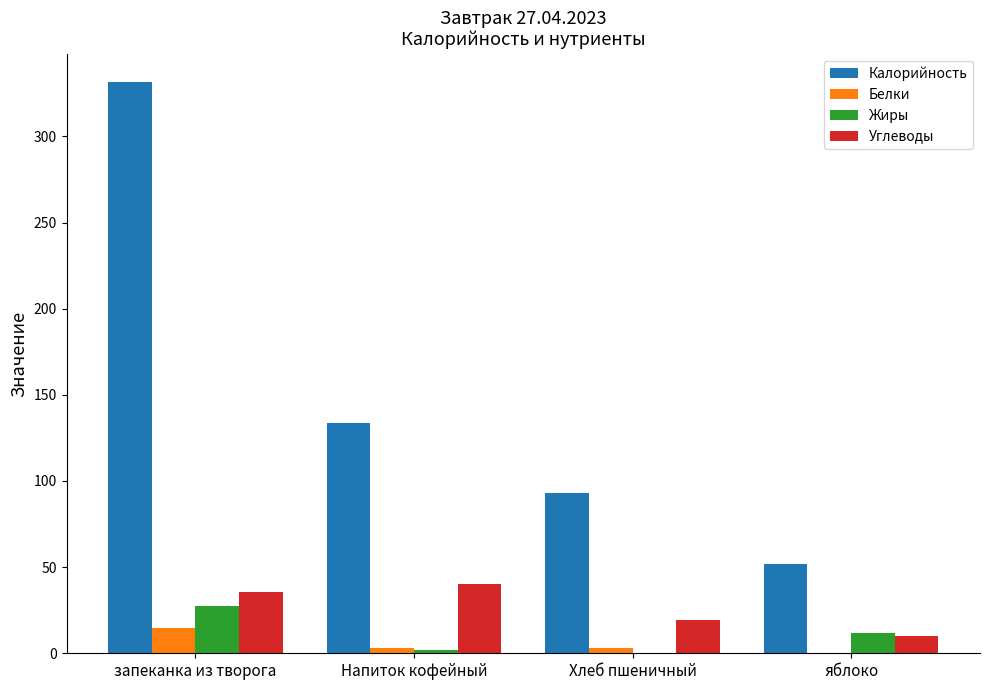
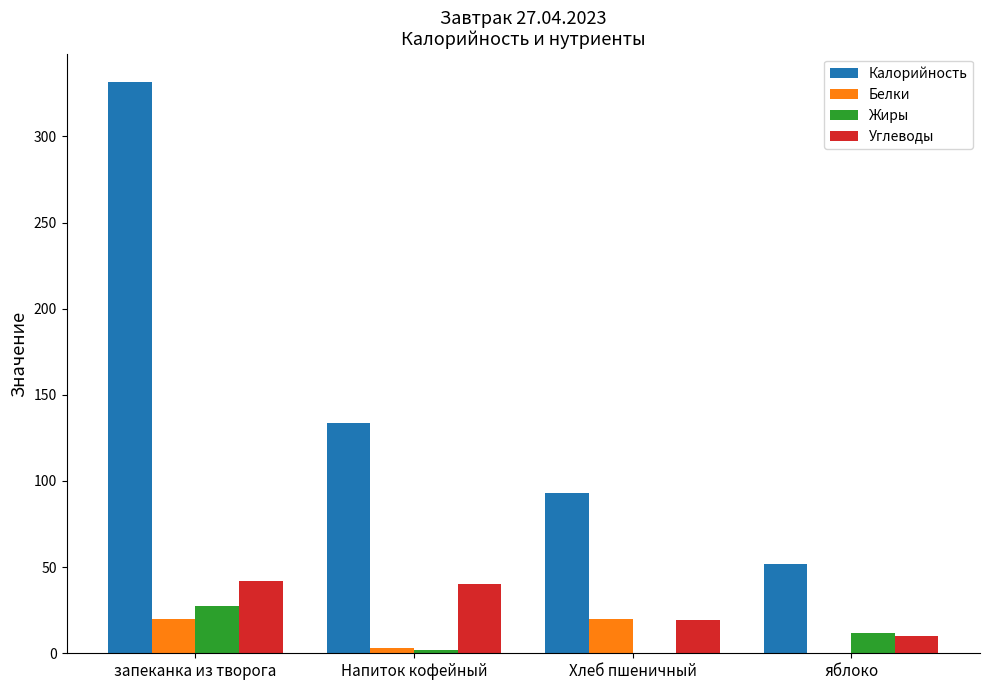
Белки, запеканка из творога: 14 -> 20
Углеводы, запеканка из творога: 36 -> 42
Белки, Хлеб пшеничный: 3 -> 20
